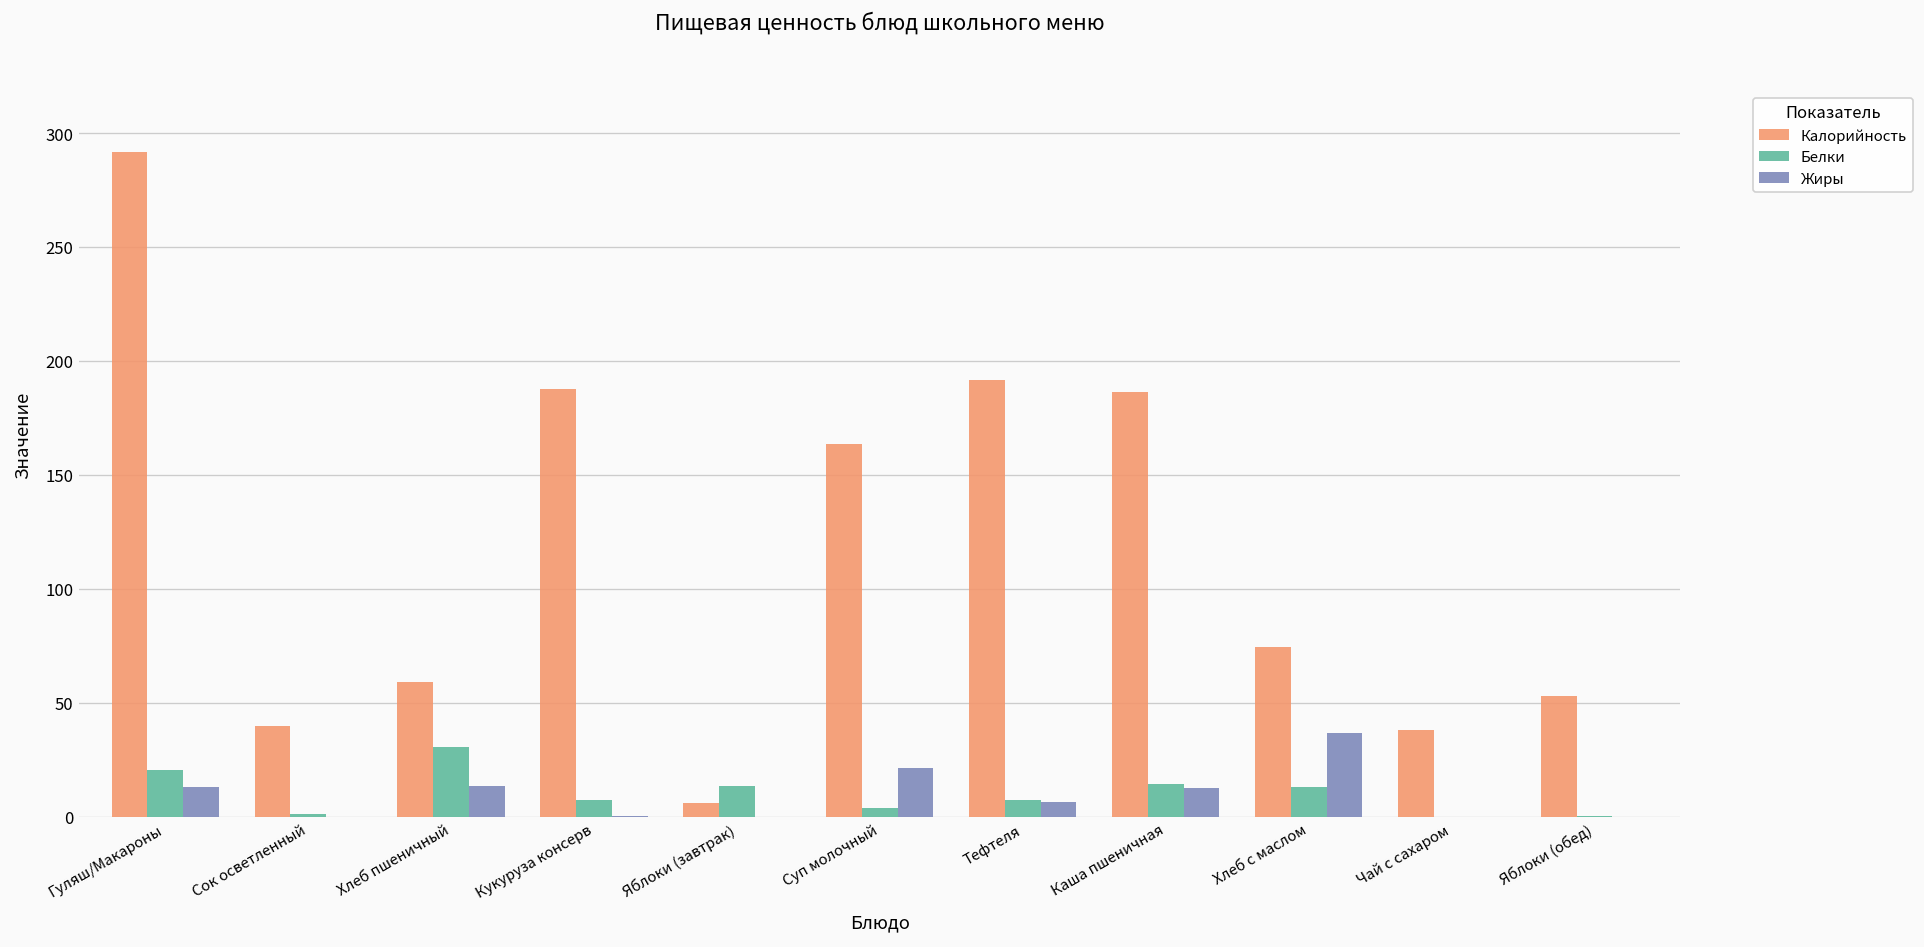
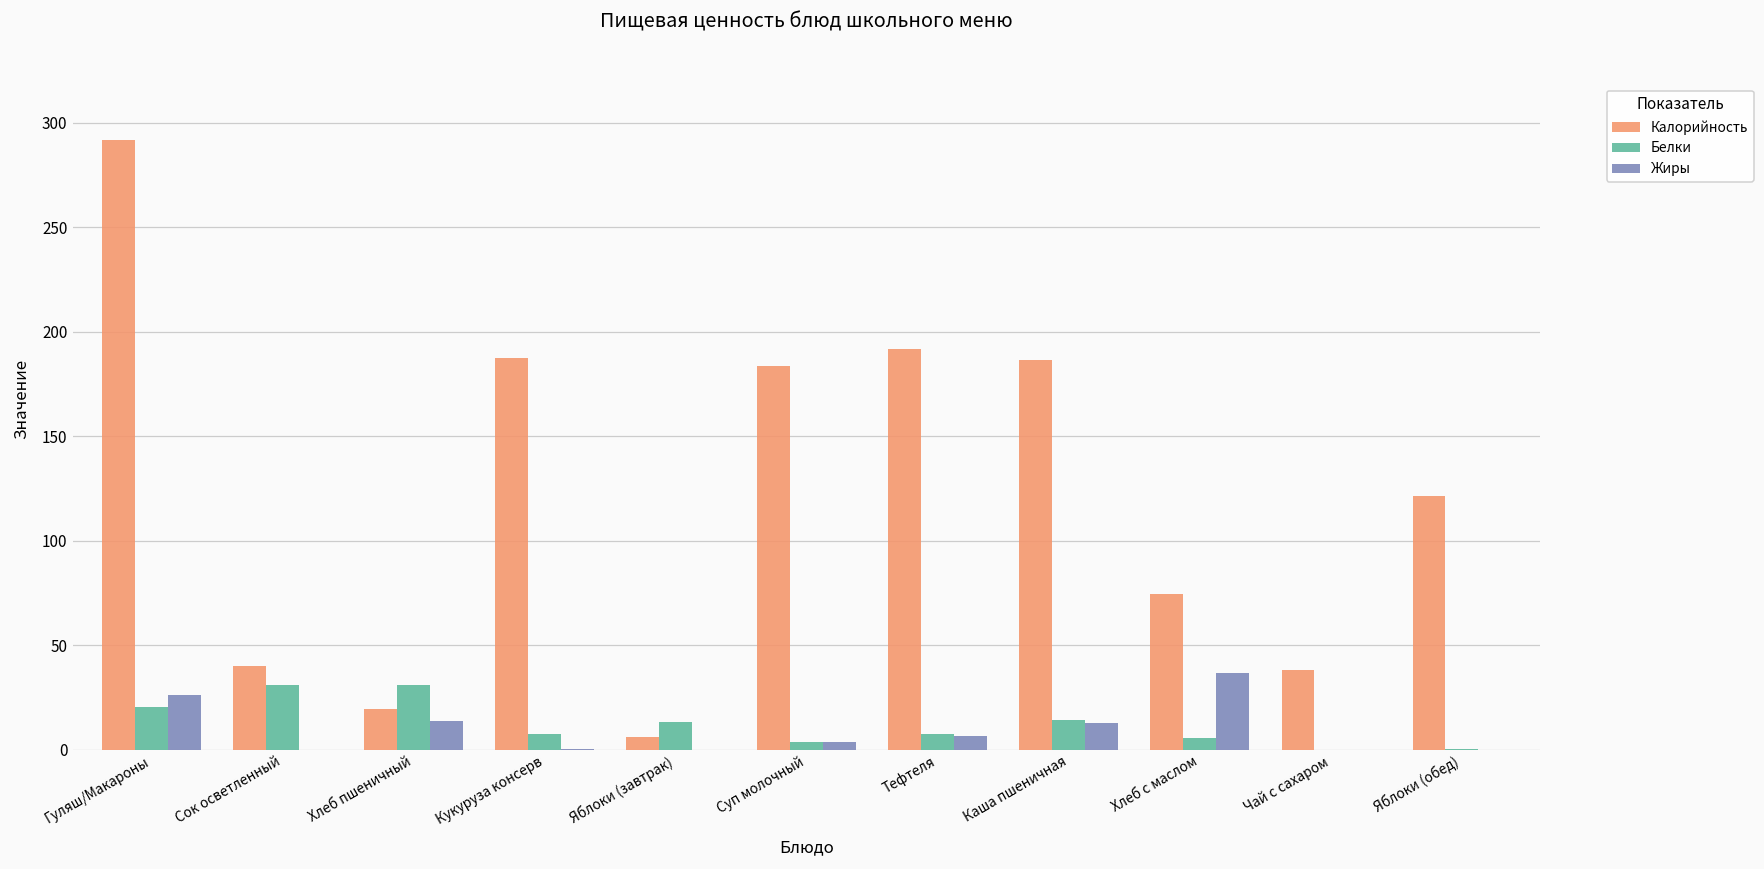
Жиры, Гуляш/Макароны: 13 -> 26
Белки, Сок осветленный: 1 -> 31
Калорийность, Хлеб пшеничный: 59 -> 19
Калорийность, Суп молочный: 164 -> 183
Жиры, Суп молочный: 21 -> 4
Белки, Хлеб с маслом: 13 -> 6
Калорийность, Яблоки (обед): 53 -> 122
